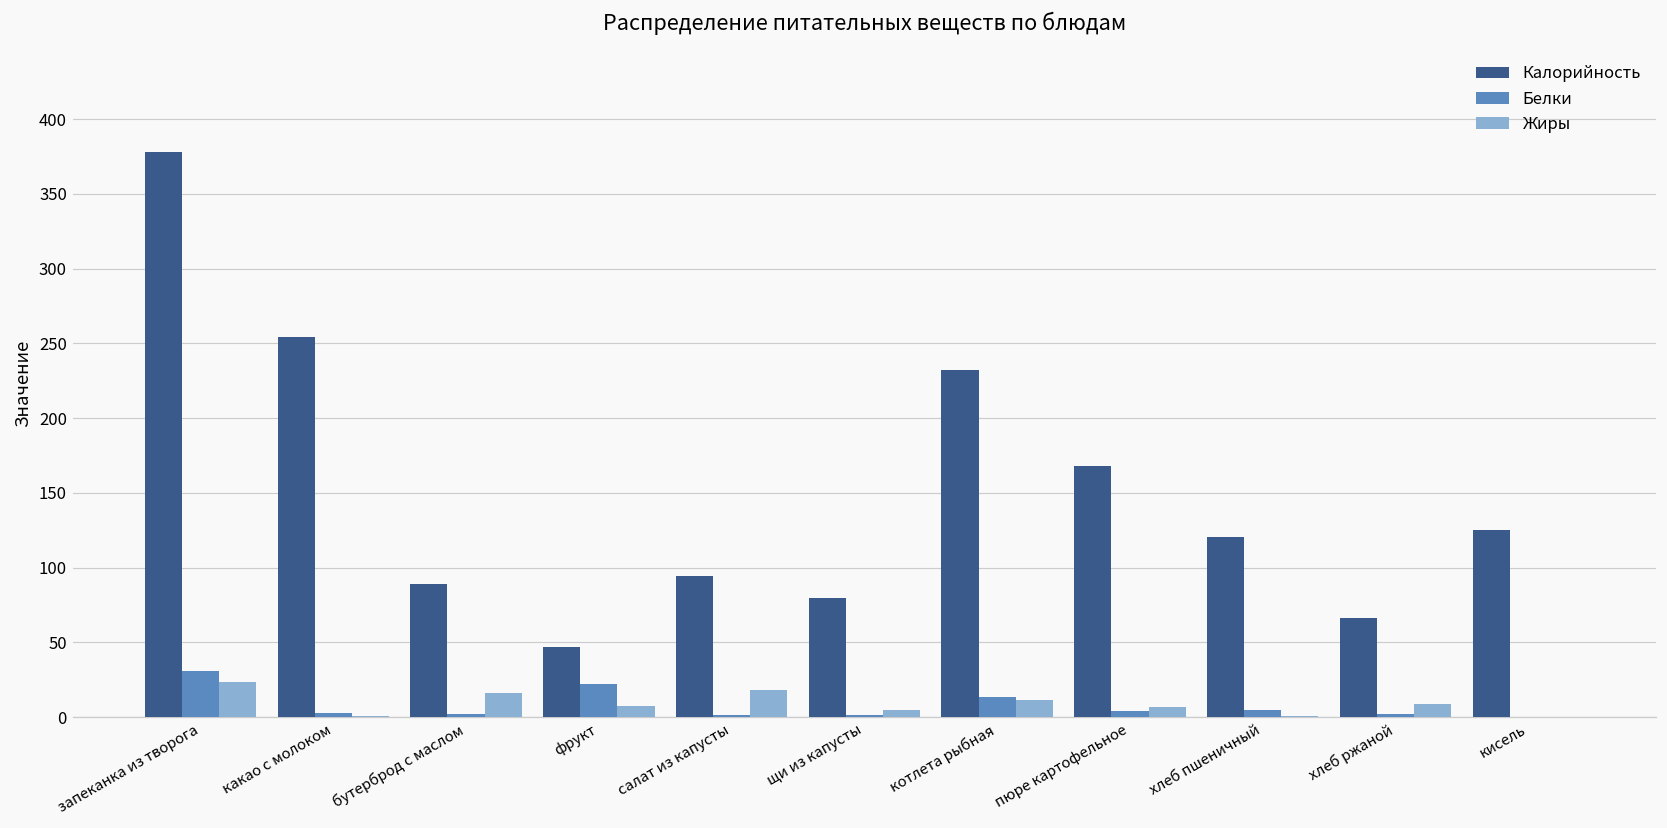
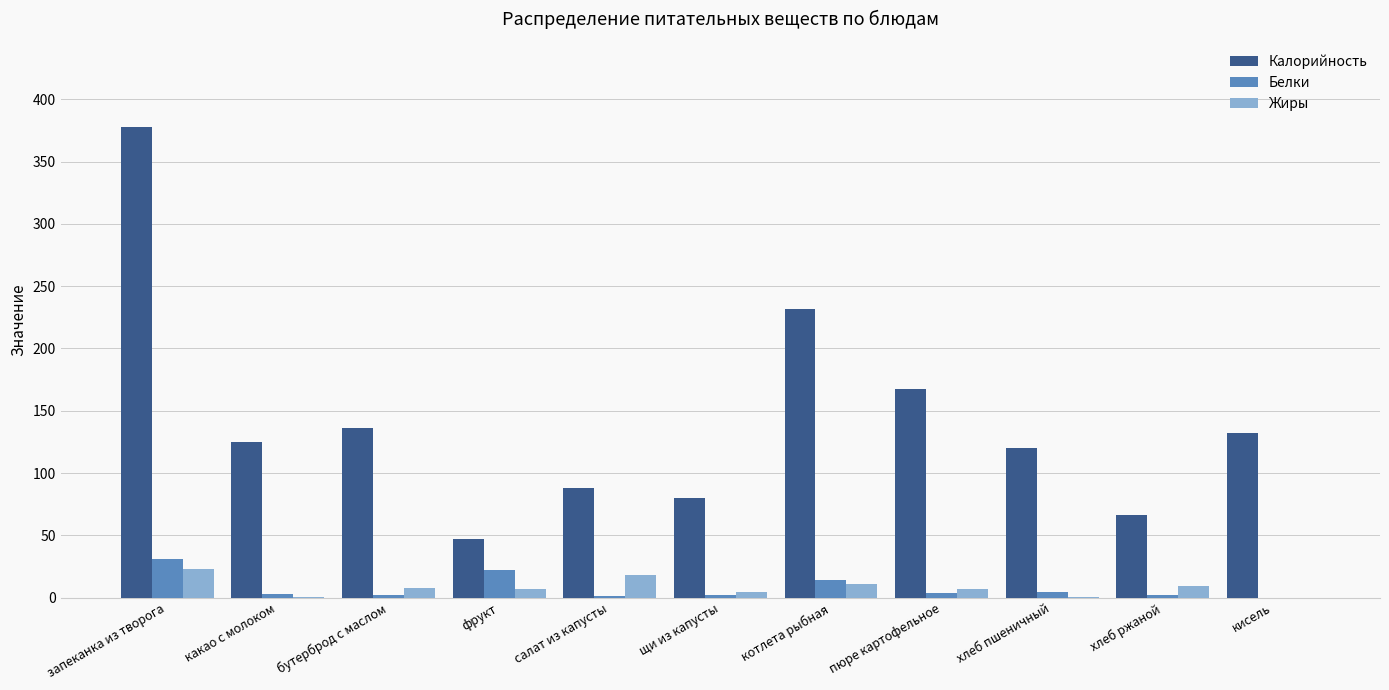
Калорийность, какао с молоком: 254 -> 125
Калорийность, бутерброд с маслом: 89 -> 136
Жиры, бутерброд с маслом: 16 -> 7
Калорийность, салат из капусты: 94 -> 88
Калорийность, кисель: 125 -> 132
